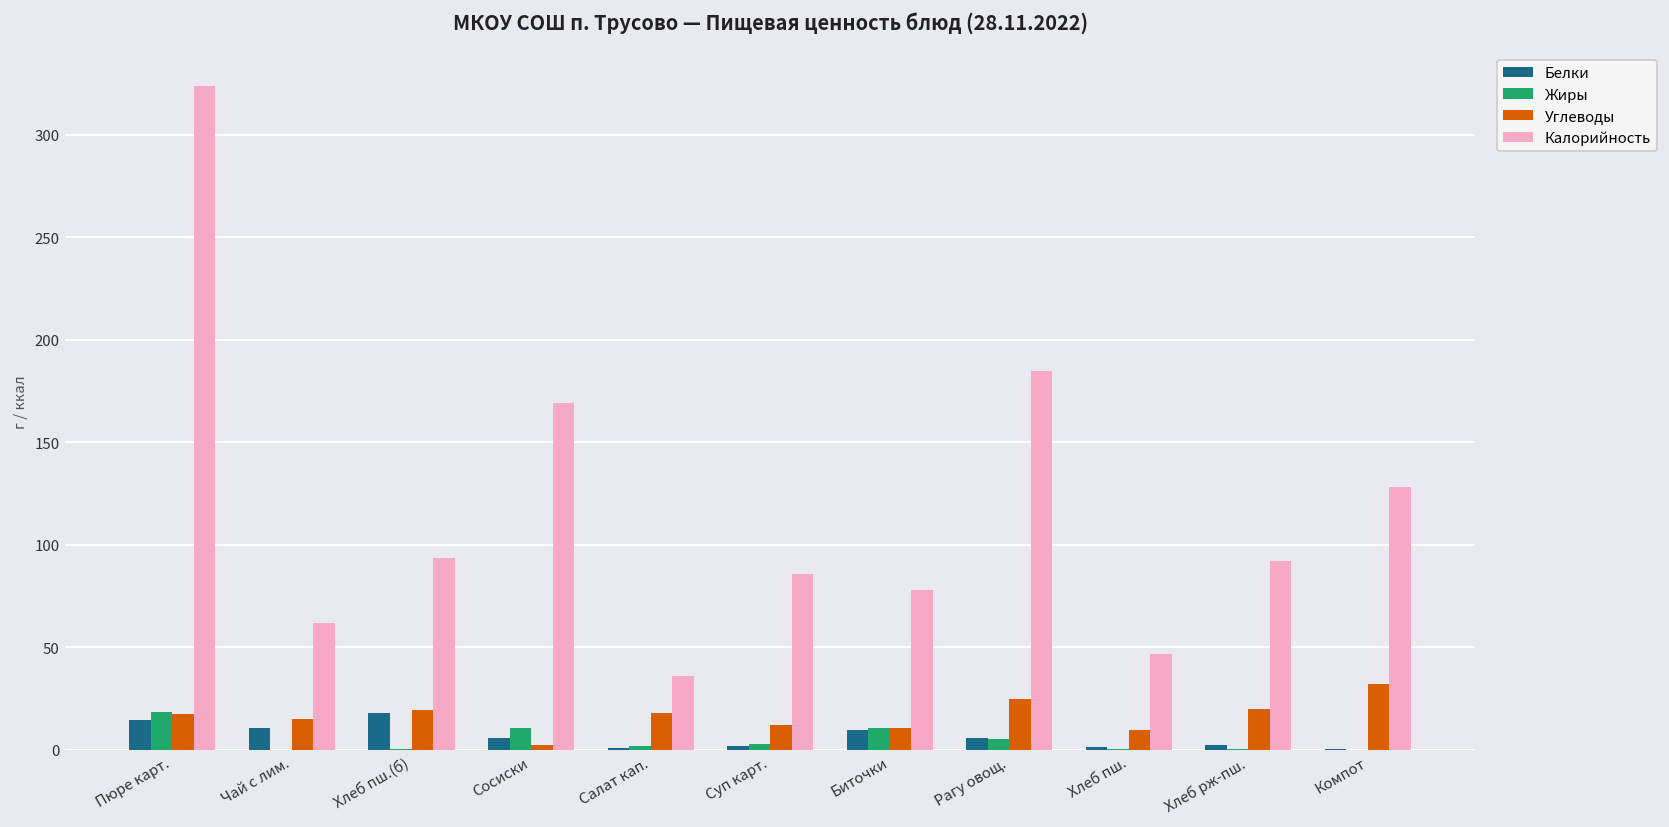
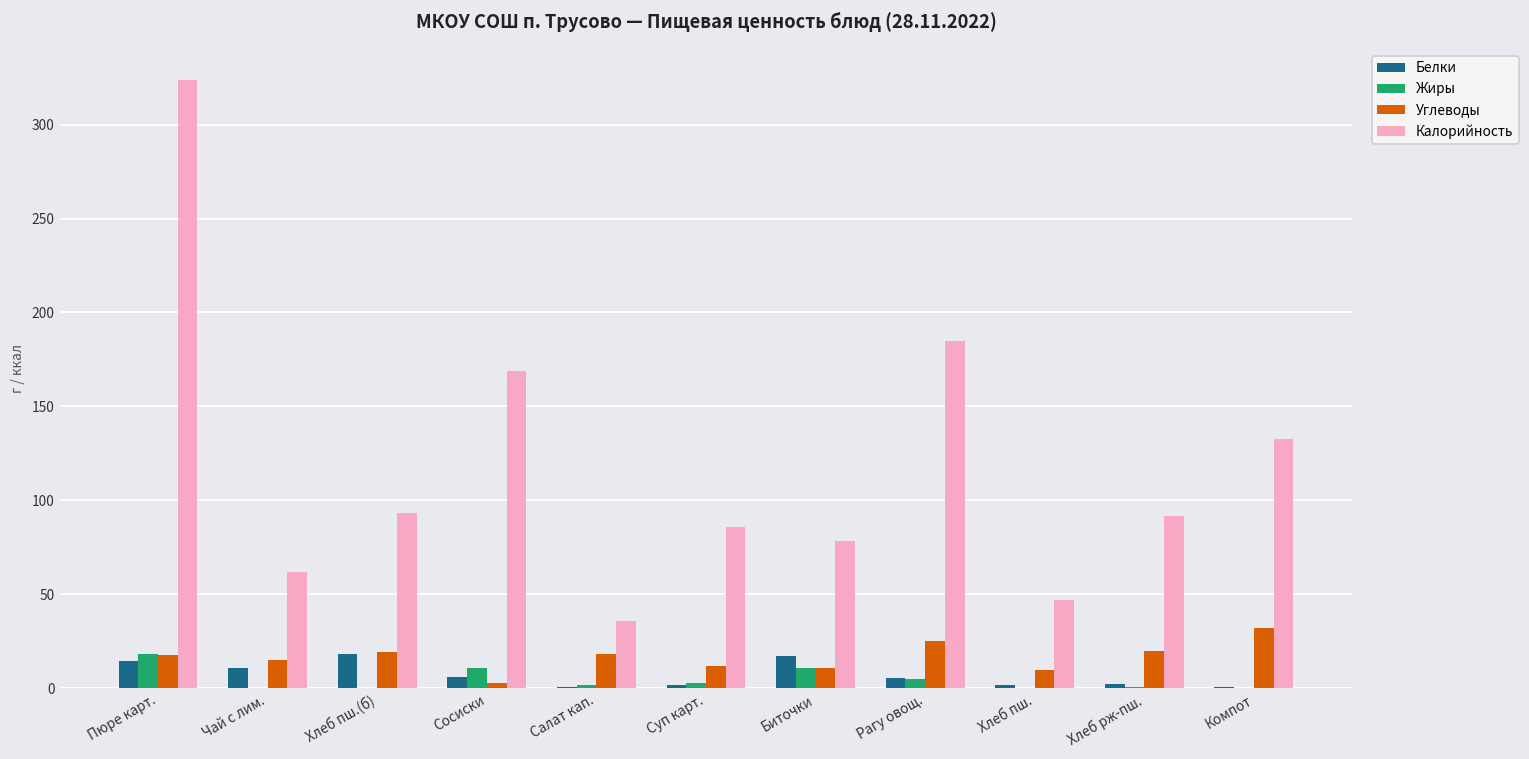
Белки, Биточки: 10 -> 17
Калорийность, Компот: 128 -> 133
